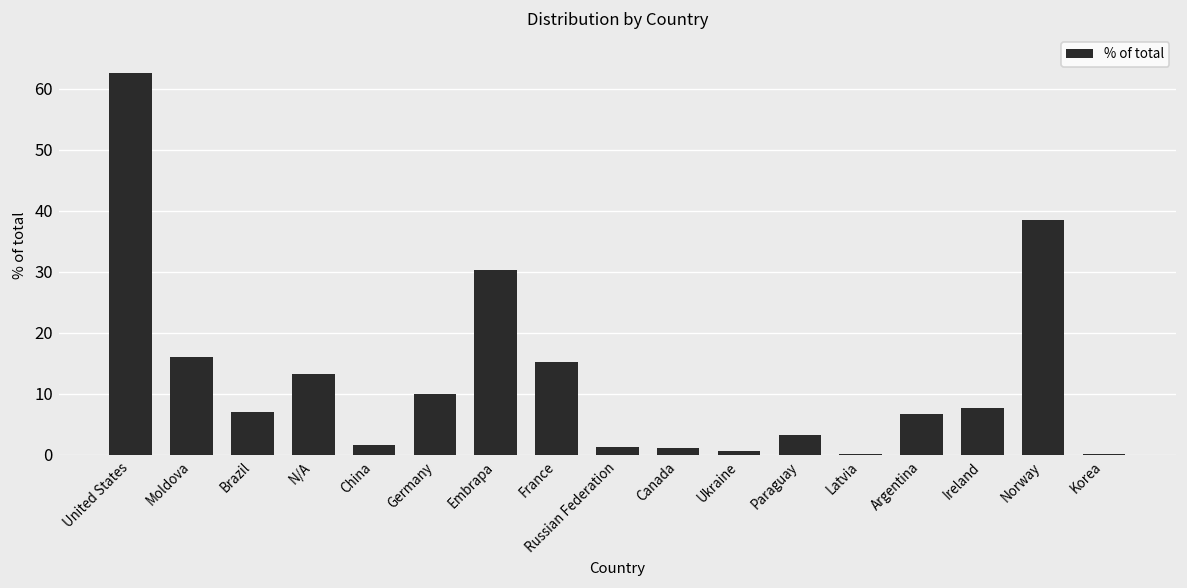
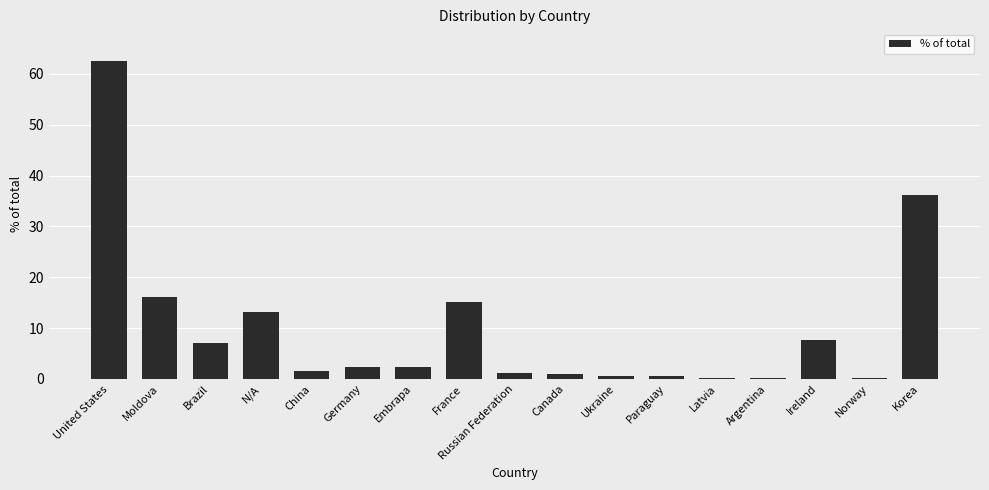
Germany: 10 -> 2
Embrapa: 30 -> 2
Paraguay: 3 -> 1
Argentina: 7 -> 0
Norway: 38 -> 0
Korea: 0 -> 36
